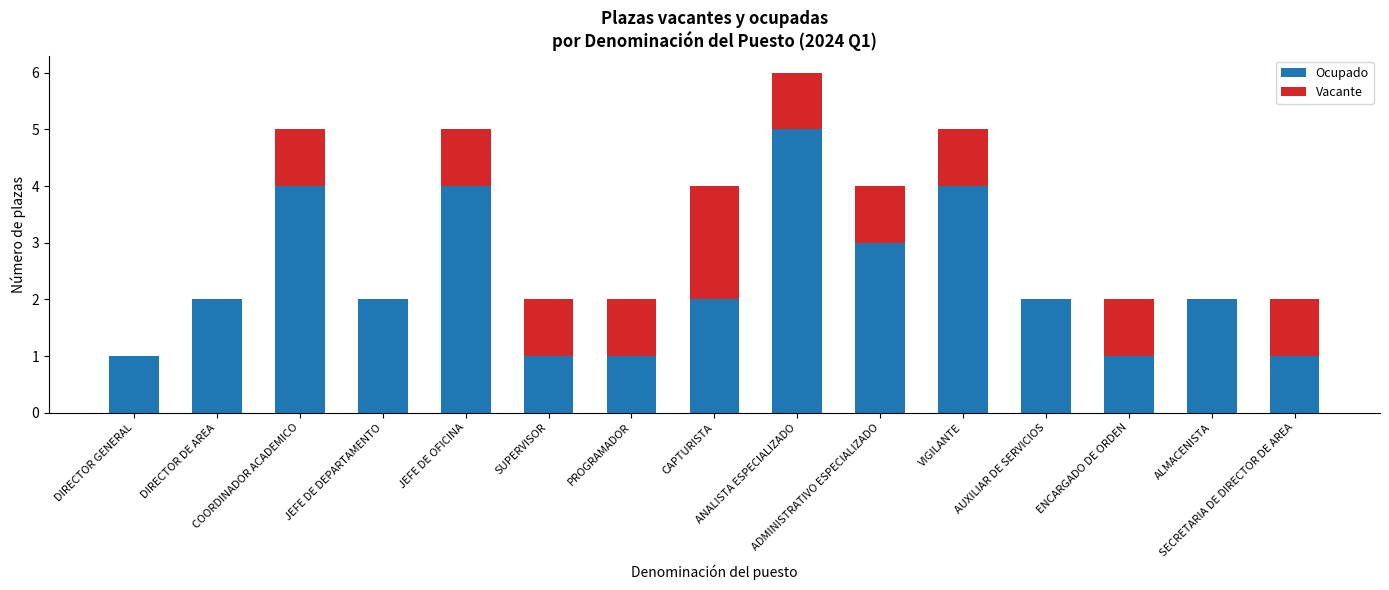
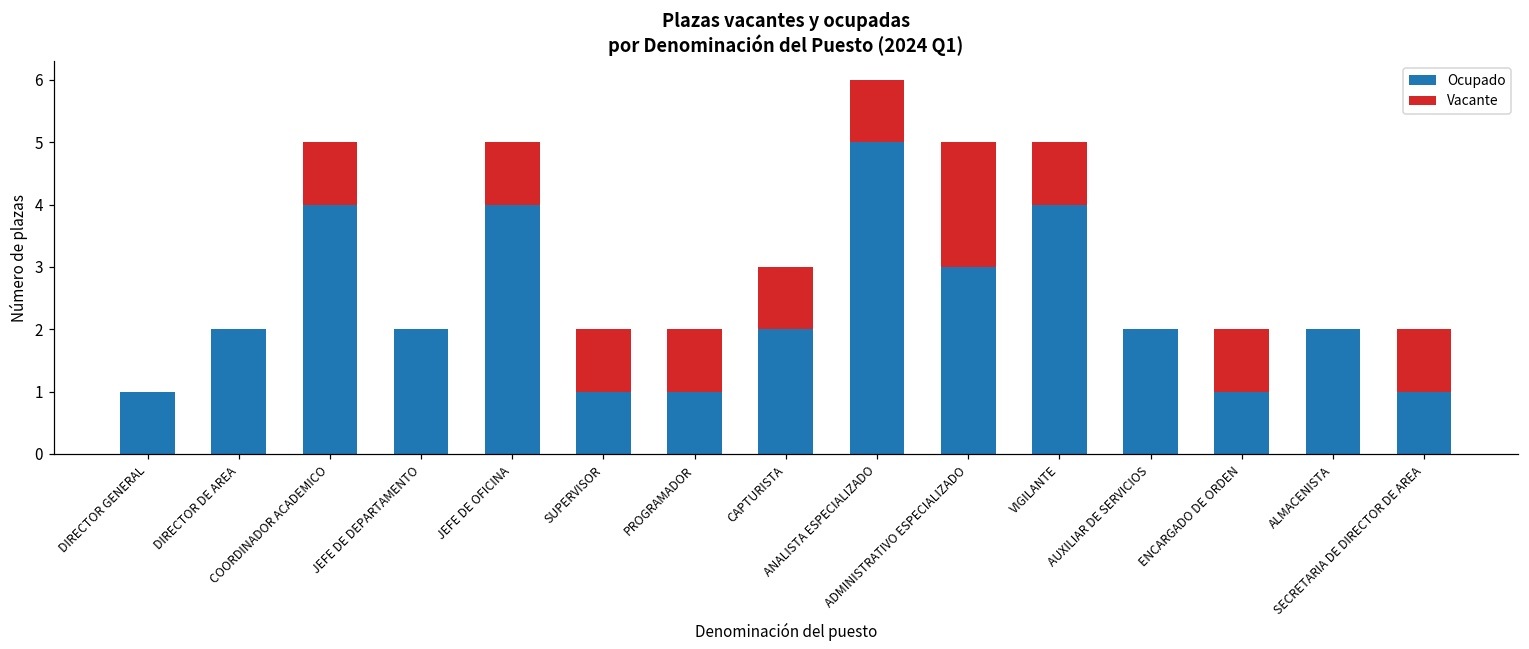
Vacante, CAPTURISTA: 2 -> 1
Vacante, ADMINISTRATIVO ESPECIALIZADO: 1 -> 2
